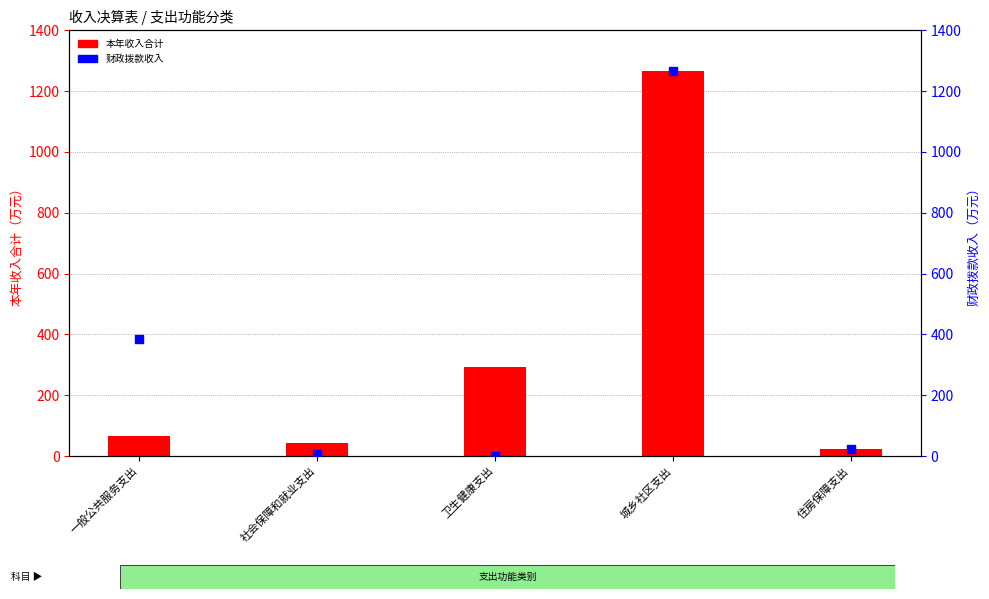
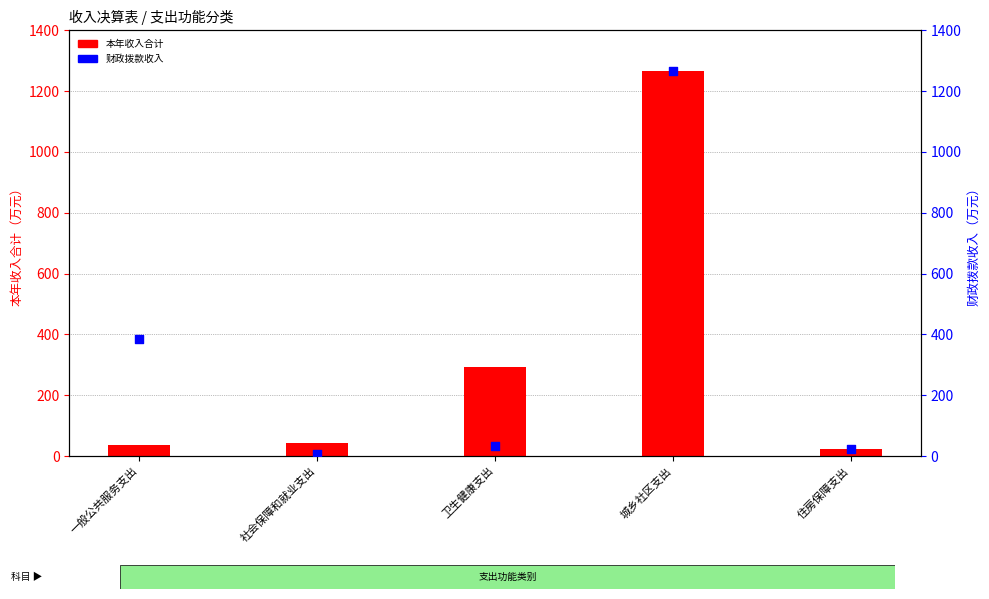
本年收入合计, 一般公共服务支出: 70 -> 40
财政拨款收入, 卫生健康支出: 0 -> 30
